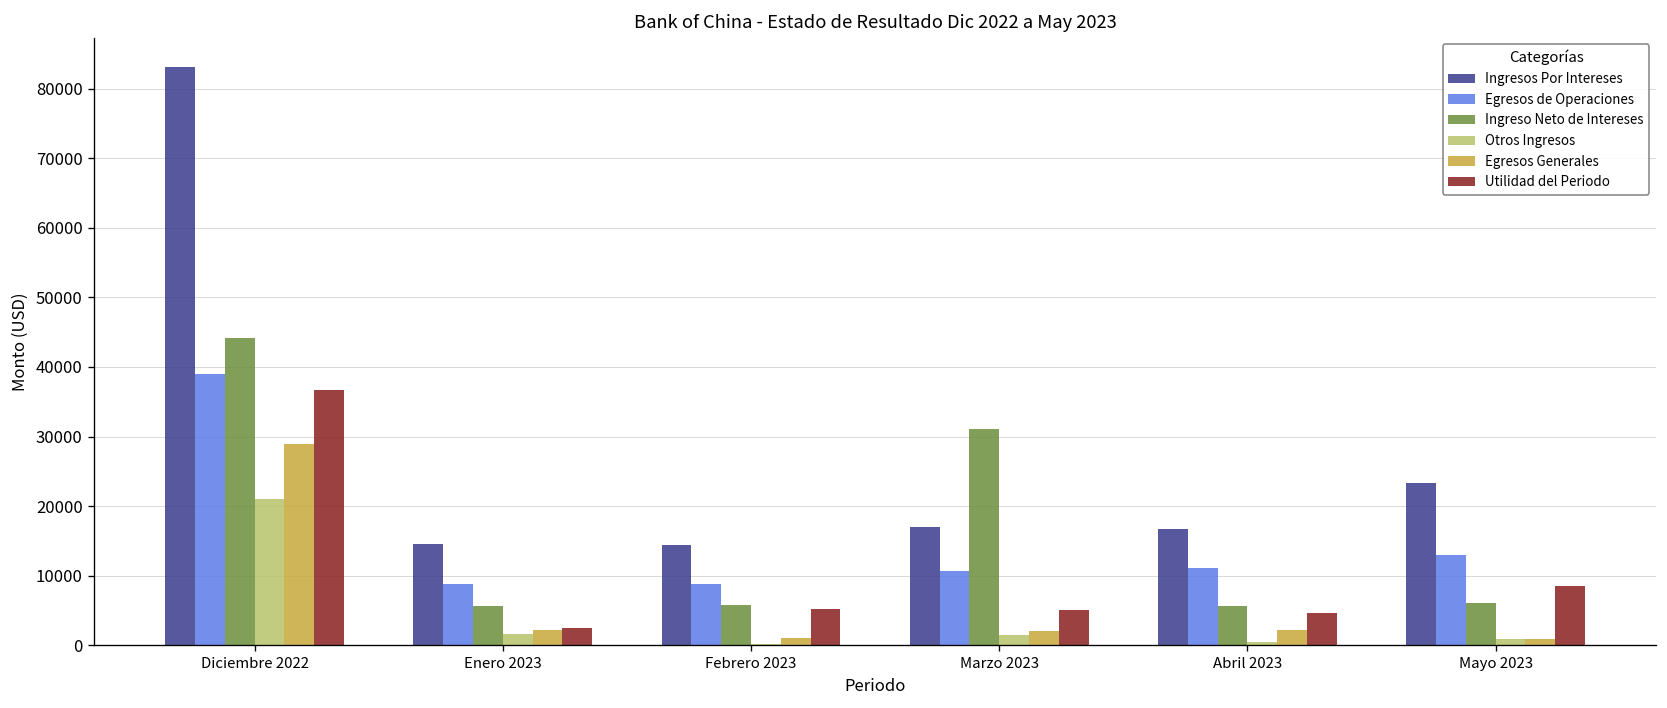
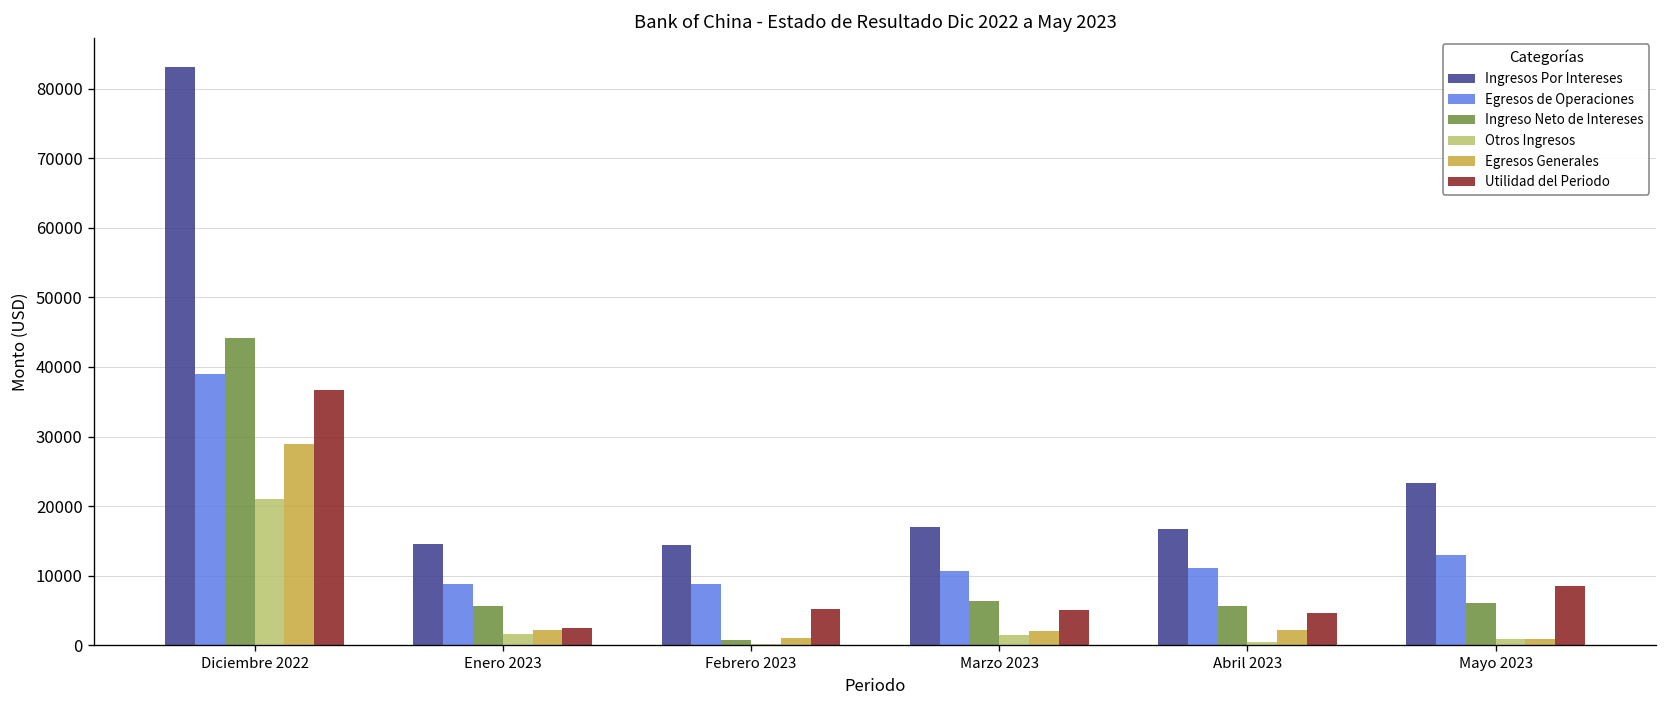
Ingreso Neto de Intereses, Febrero 2023: 6000 -> 1000
Ingreso Neto de Intereses, Marzo 2023: 31000 -> 6000
